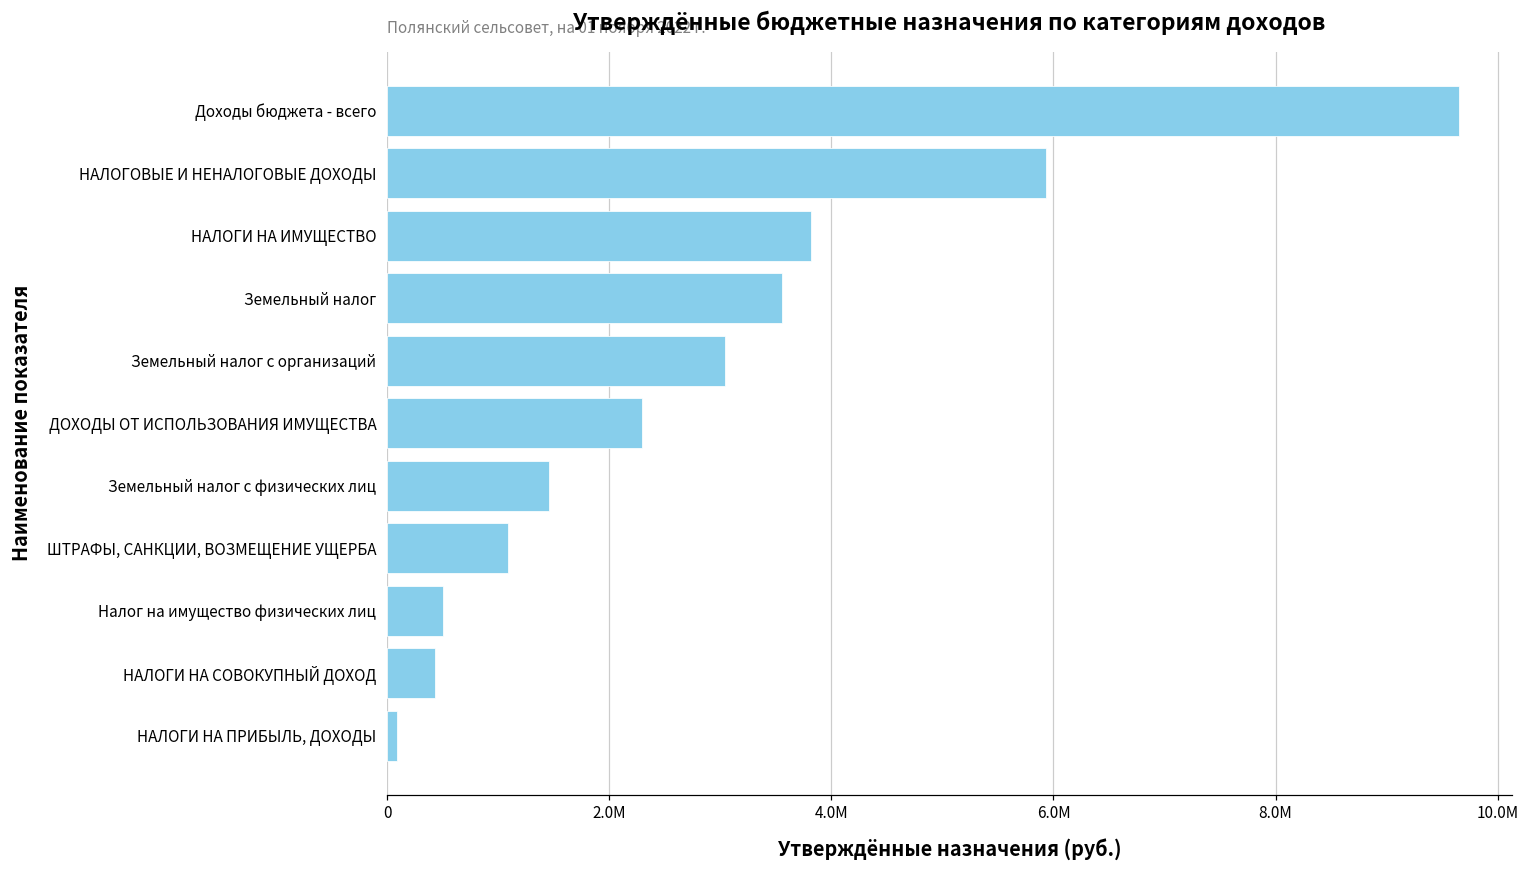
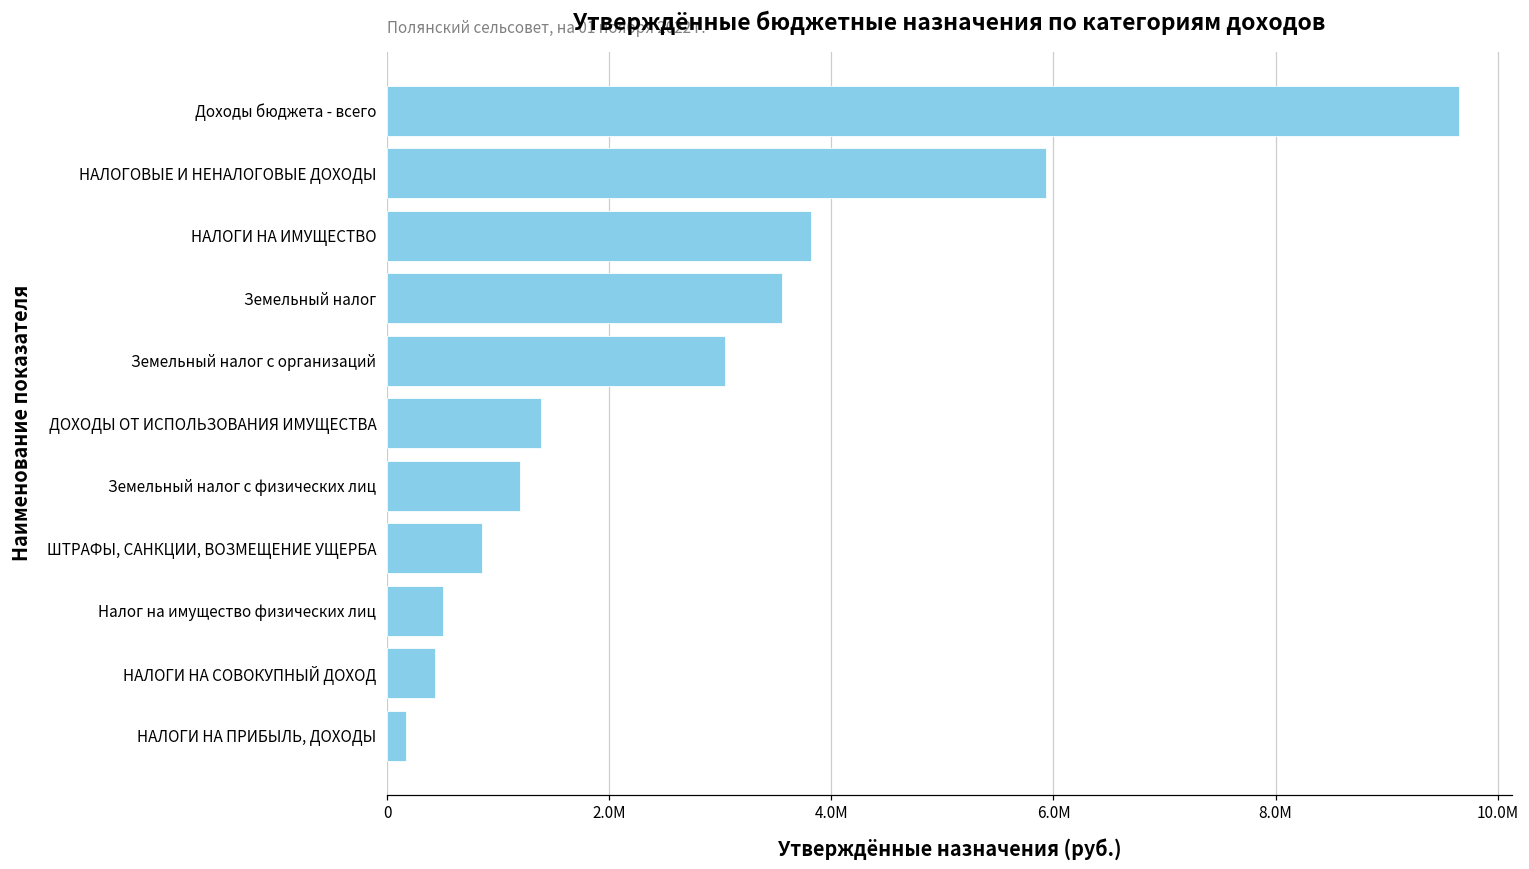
ДОХОДЫ ОТ ИСПОЛЬЗОВАНИЯ ИМУЩЕСТВА: 2290000 -> 1390000
Земельный налог с физических лиц: 1460000 -> 1200000
ШТРАФЫ, САНКЦИИ, ВОЗМЕЩЕНИЕ УЩЕРБА: 1090000 -> 850000
НАЛОГИ НА ПРИБЫЛЬ, ДОХОДЫ: 90000 -> 170000
